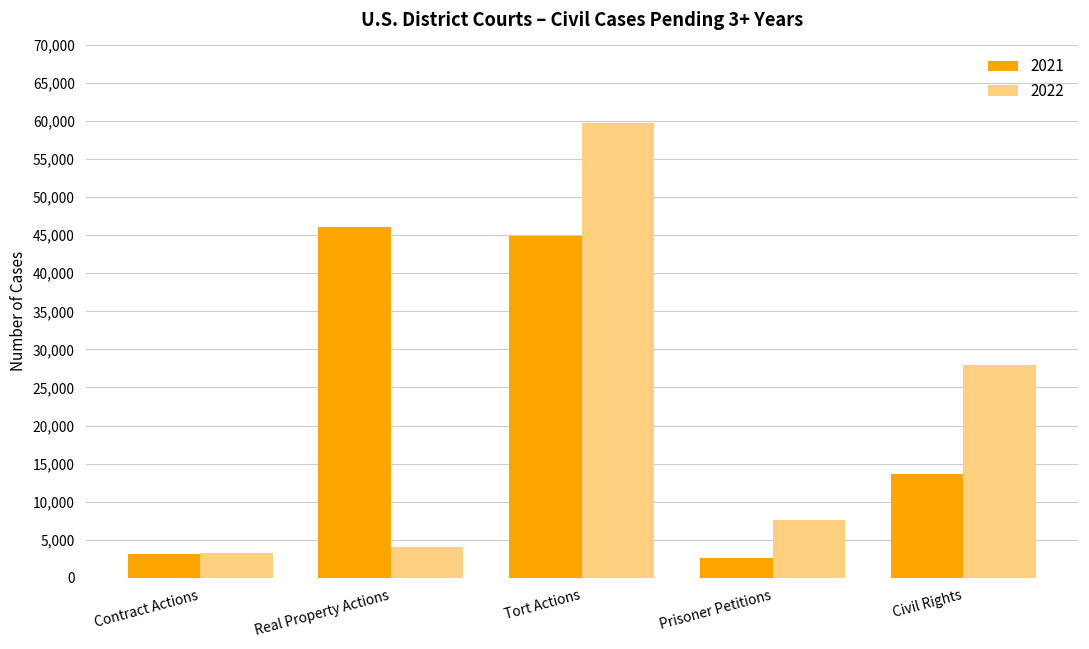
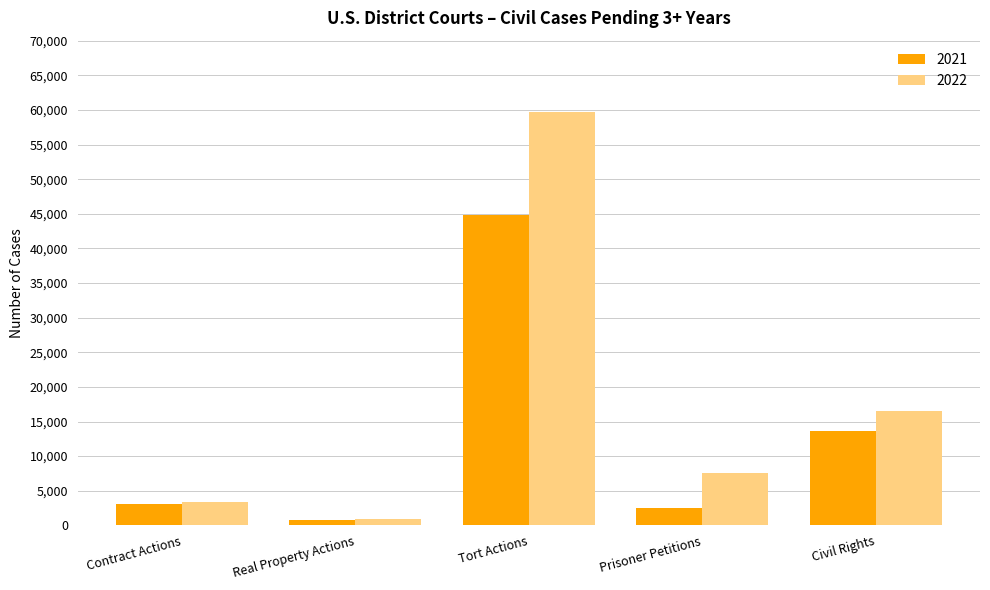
2021, Real Property Actions: 46,000 -> 1,000
2022, Real Property Actions: 4,000 -> 1,000
2022, Civil Rights: 28,000 -> 17,000
